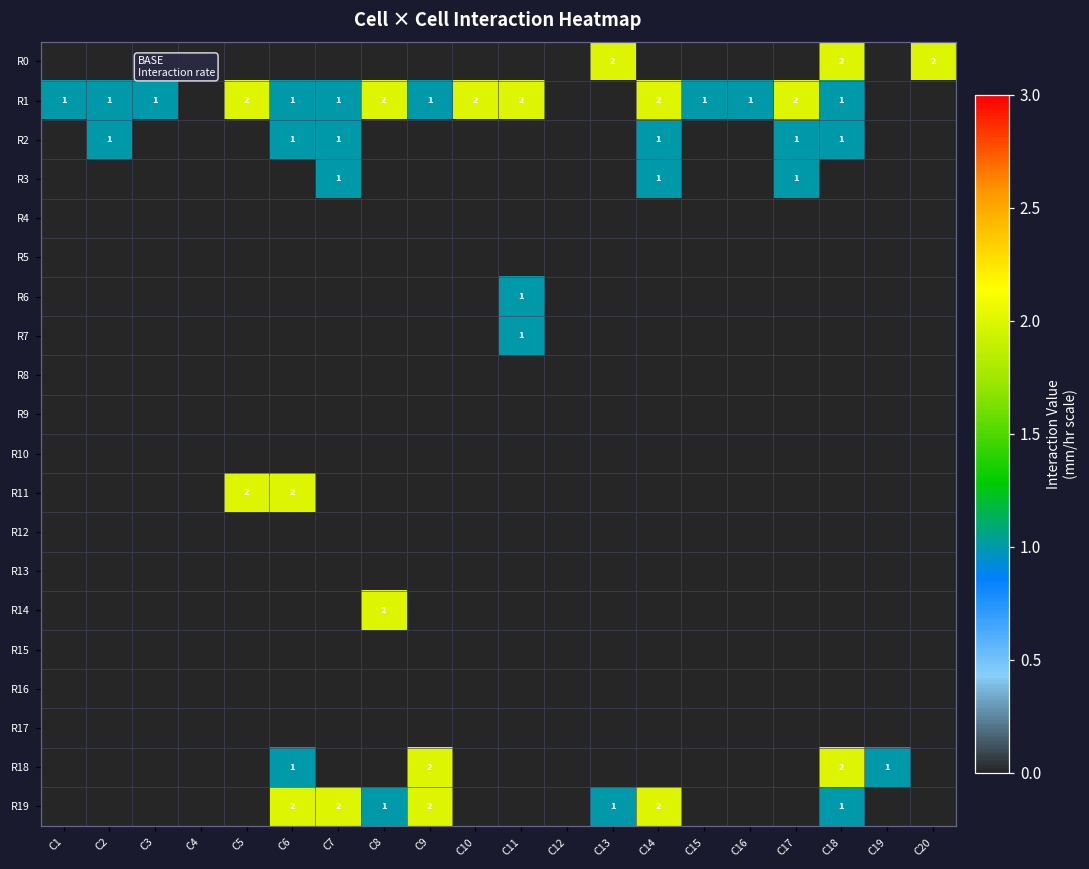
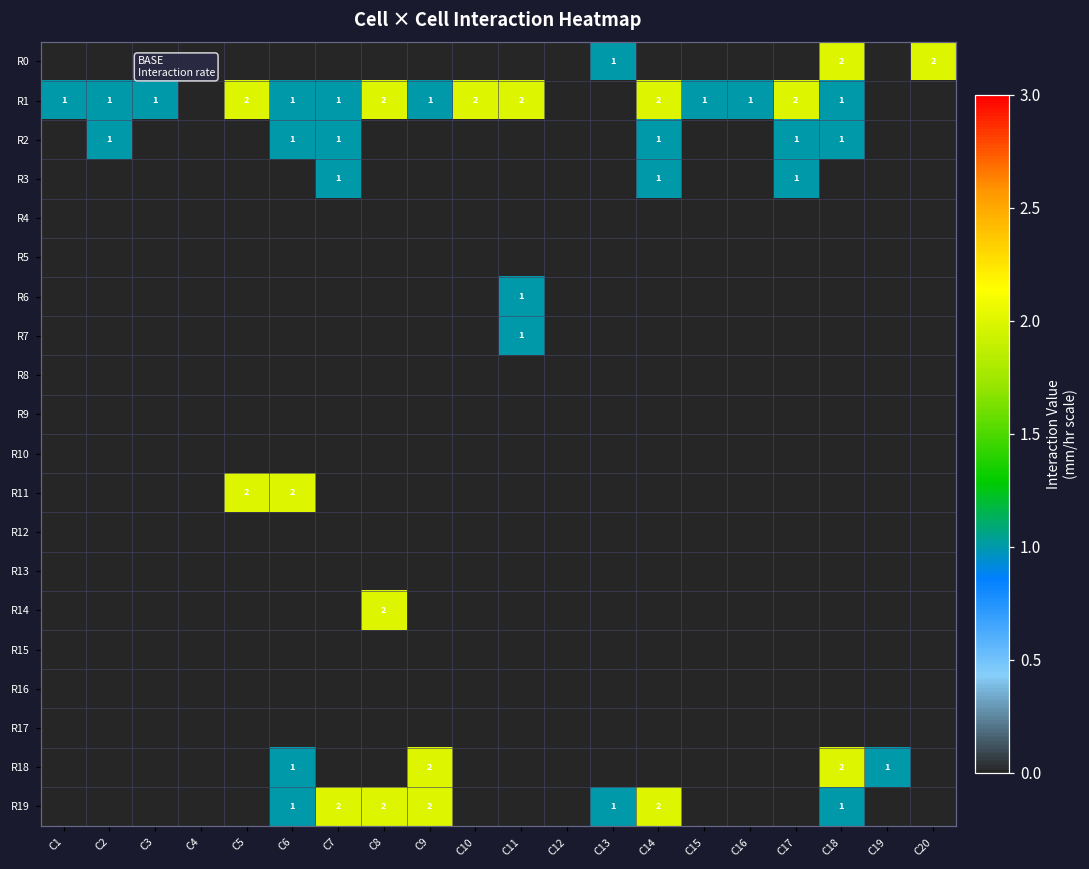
R0, C13: 2 -> 1
R19, C6: 2 -> 1
R19, C8: 1 -> 2
